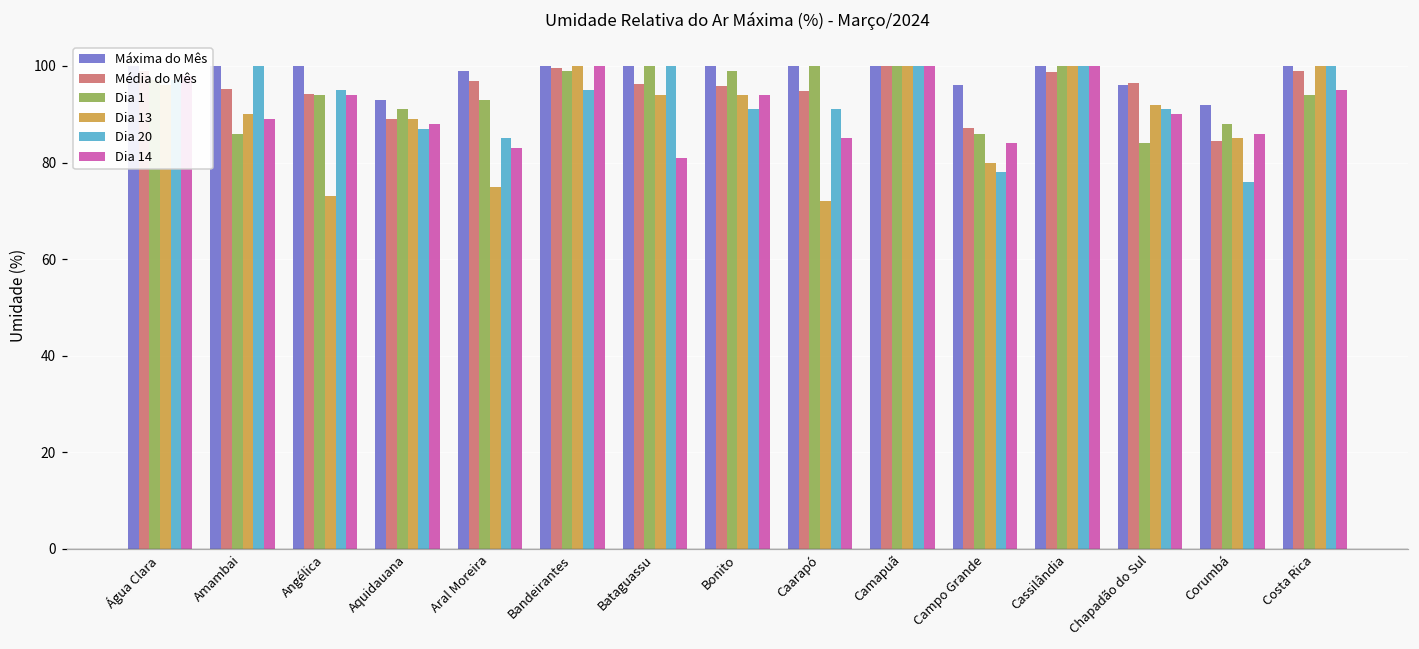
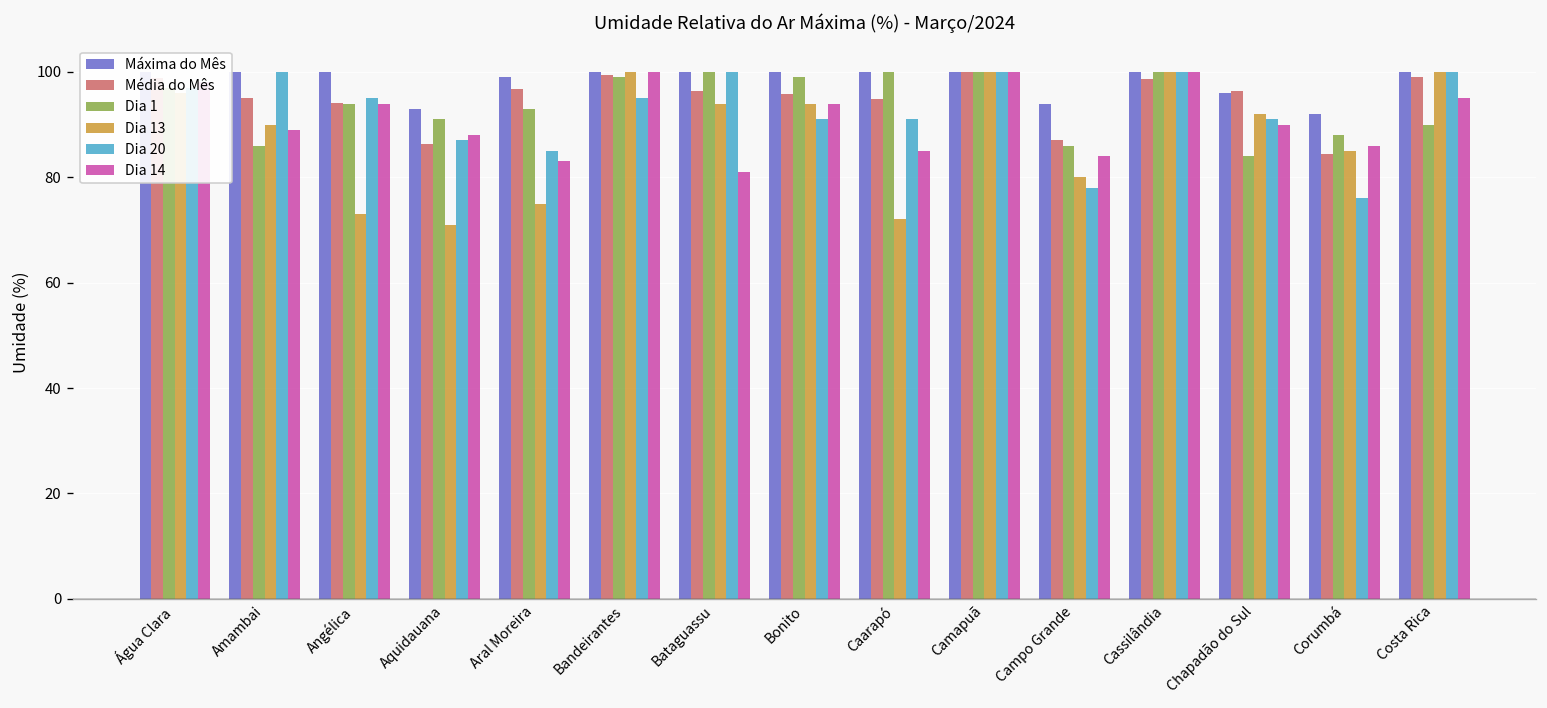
Média do Mês, Aquidauana: 89 -> 86
Dia 13, Aquidauana: 89 -> 71
Máxima do Mês, Campo Grande: 96 -> 94
Dia 1, Costa Rica: 94 -> 90
